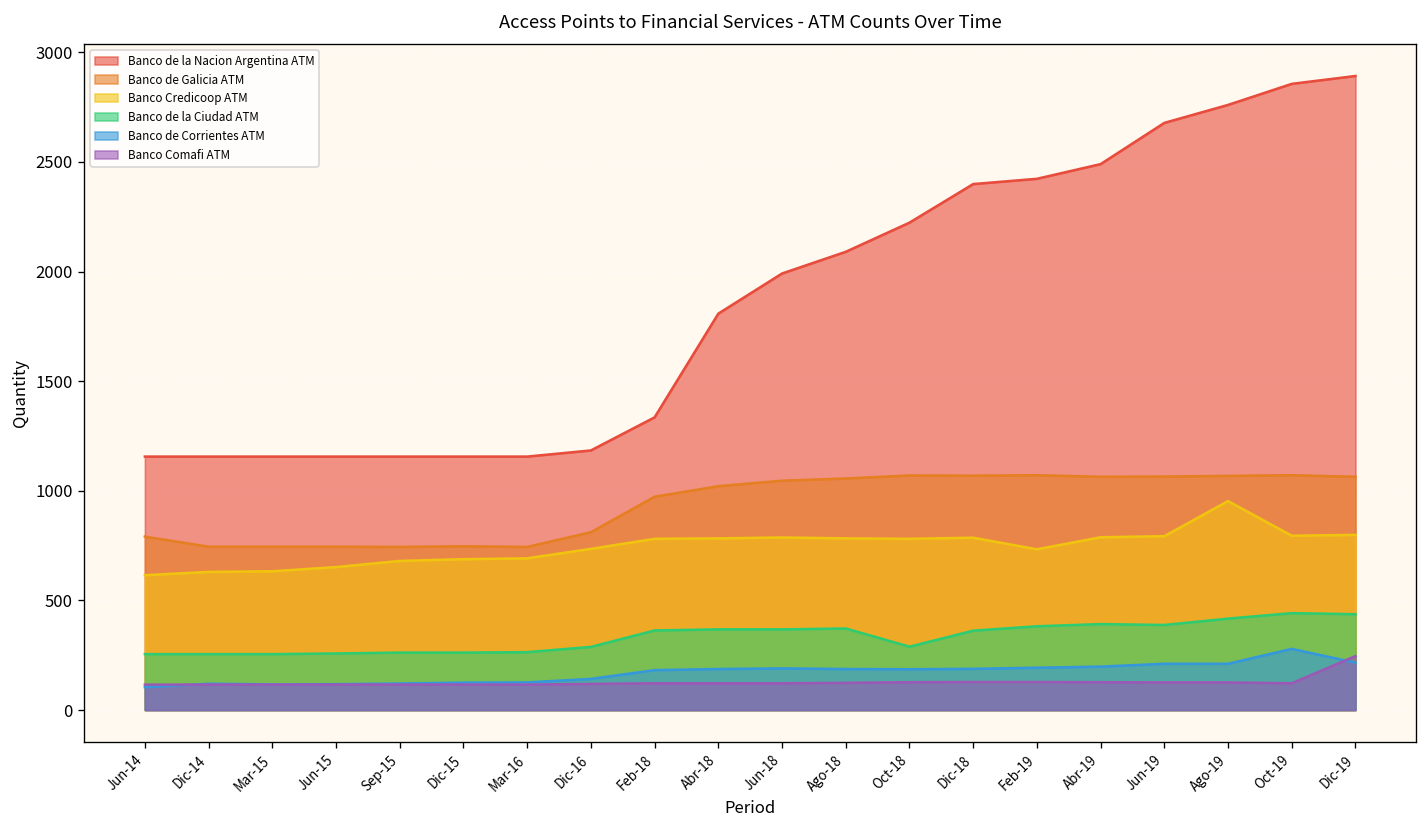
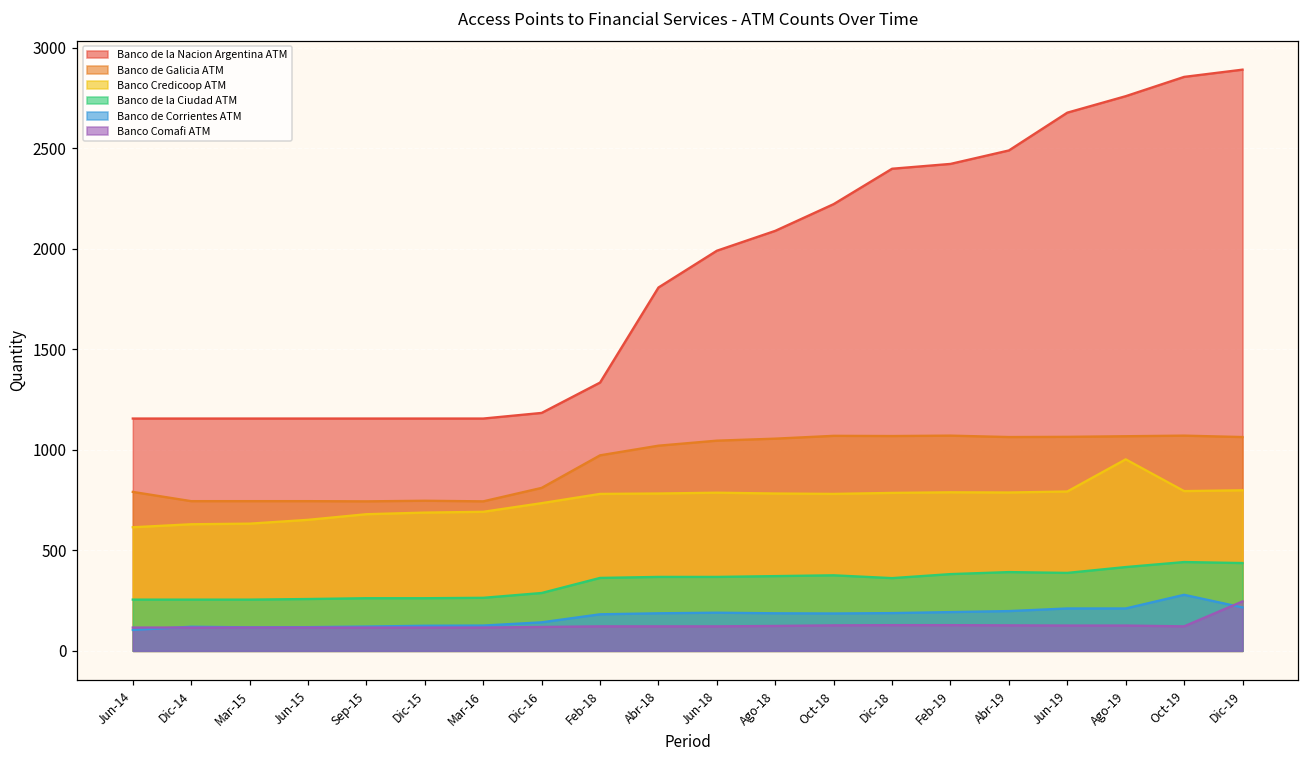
Banco de la Ciudad ATM, Oct-18: 290 -> 380
Banco Credicoop ATM, Feb-19: 730 -> 790
